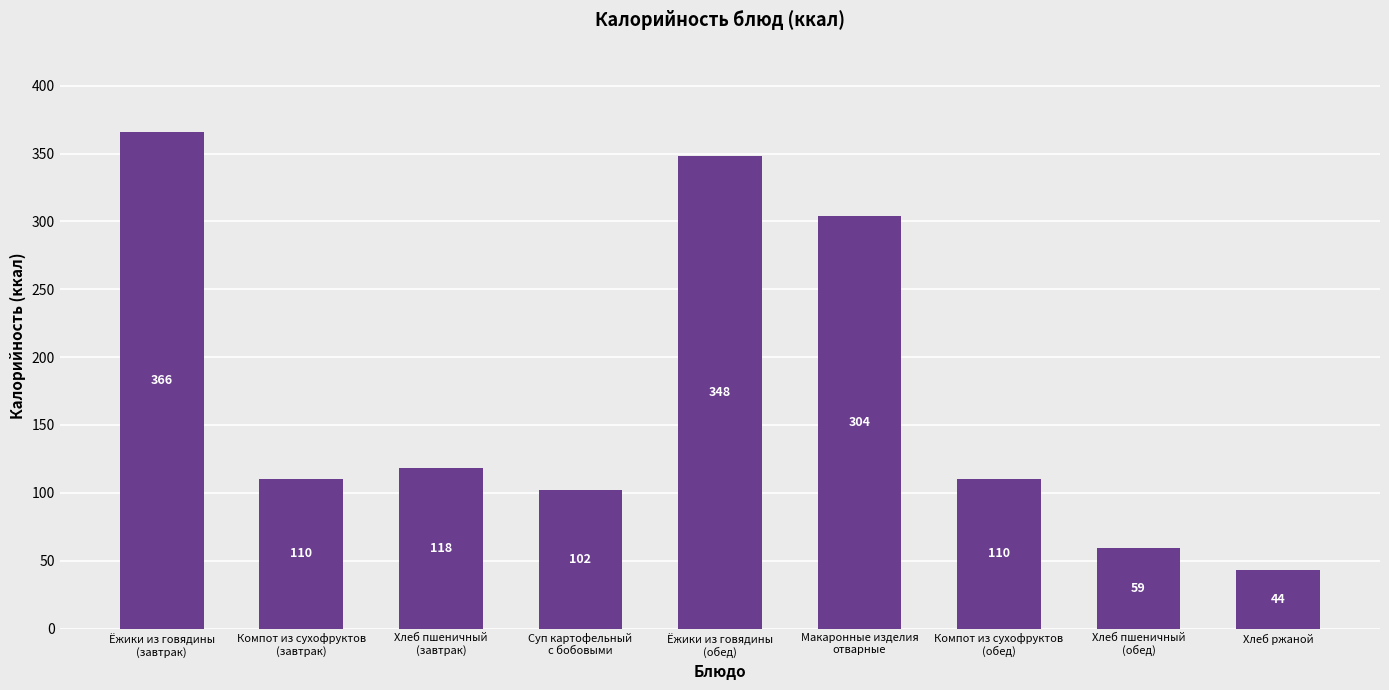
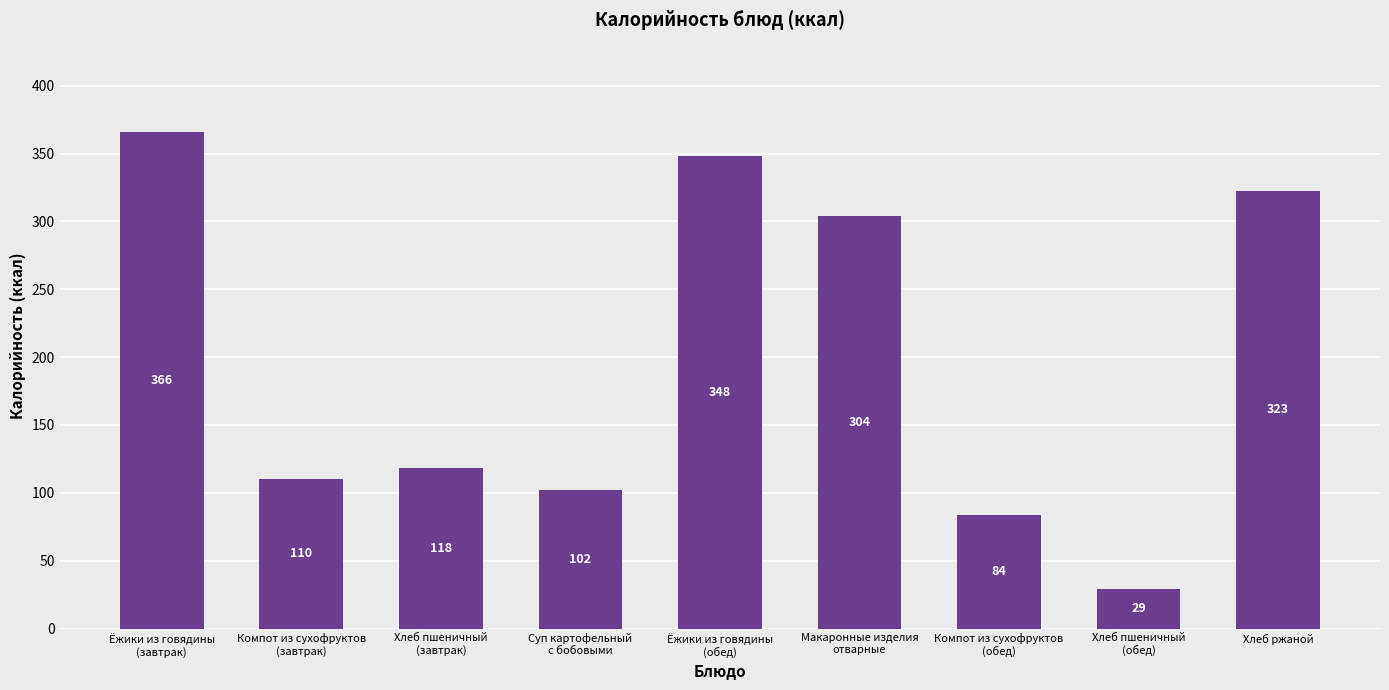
Компот из сухофруктов (обед): 110 -> 84
Хлеб пшеничный (обед): 59 -> 29
Хлеб ржаной: 44 -> 323
